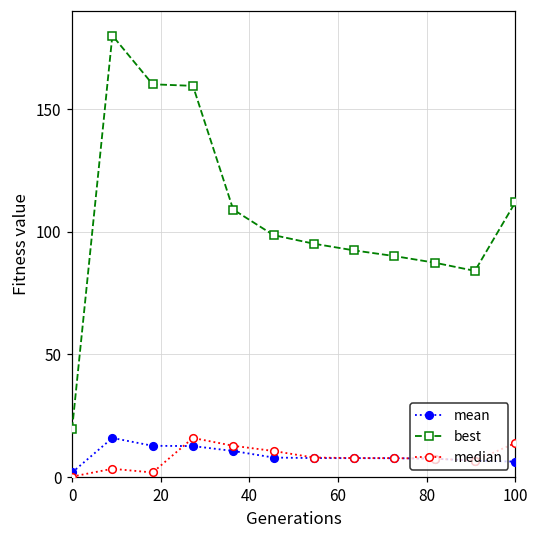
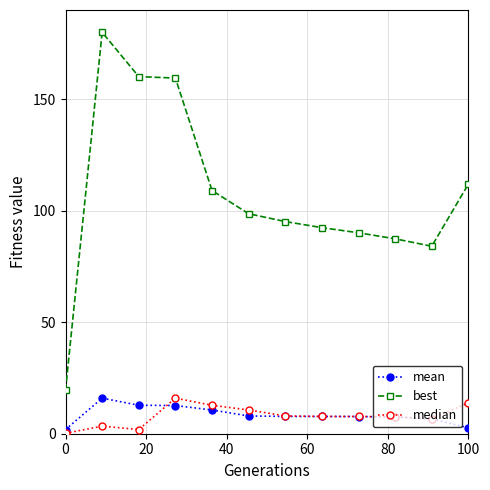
mean, 100: 6 -> 3
